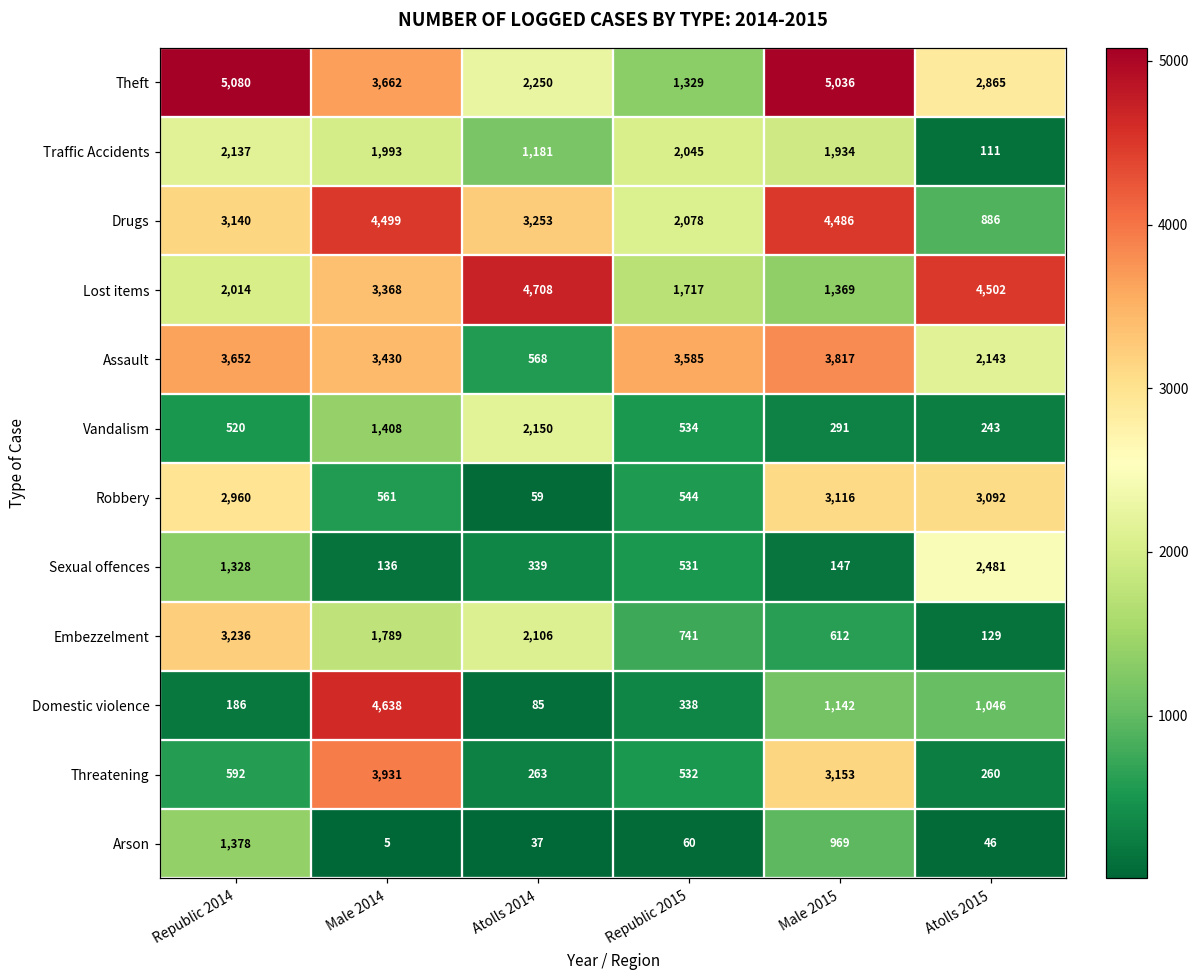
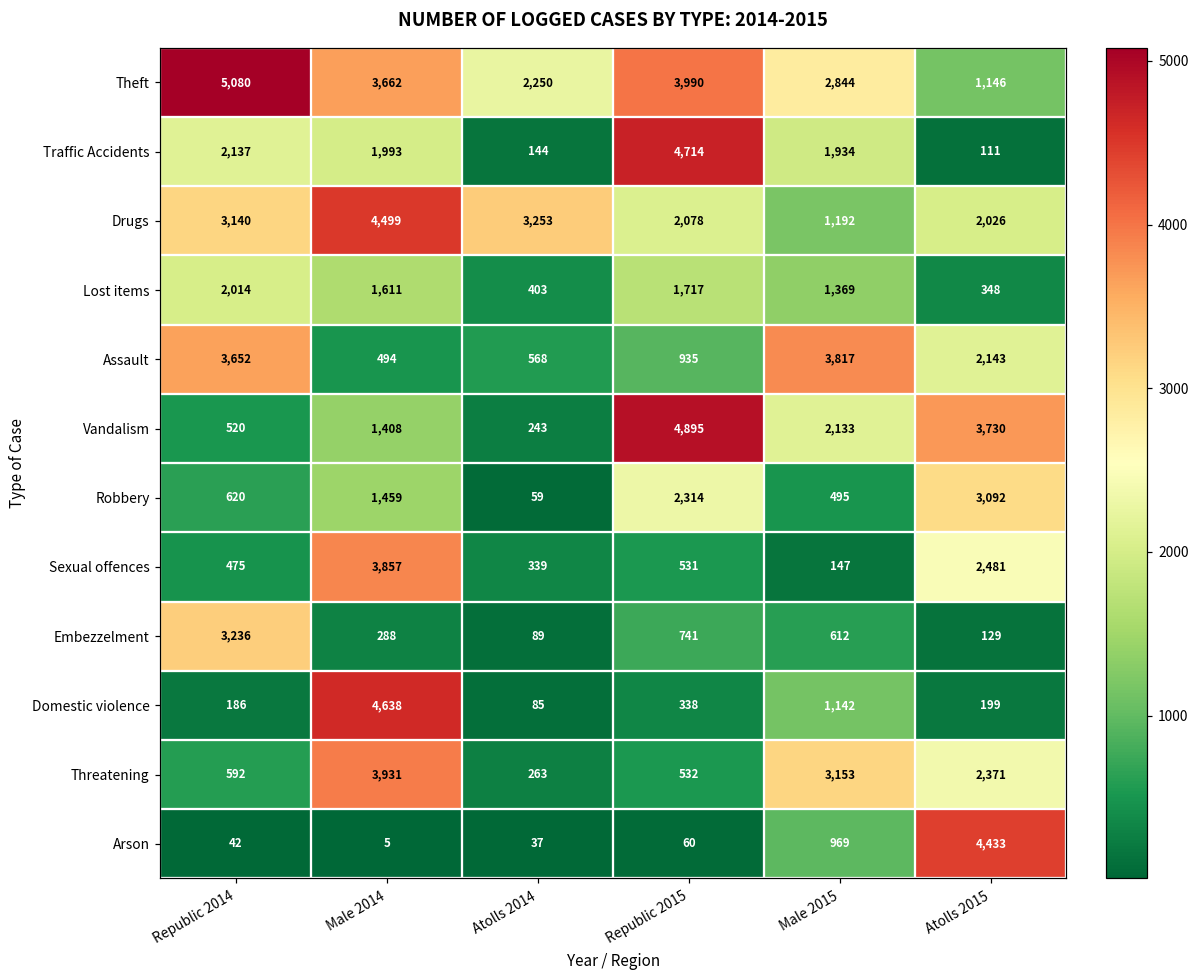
Theft, Republic 2015: 1,329 -> 3,990
Theft, Male 2015: 5,036 -> 2,844
Theft, Atolls 2015: 2,865 -> 1,146
Traffic Accidents, Atolls 2014: 1,181 -> 144
Traffic Accidents, Republic 2015: 2,045 -> 4,714
Drugs, Male 2015: 4,486 -> 1,192
Drugs, Atolls 2015: 886 -> 2,026
Lost items, Male 2014: 3,368 -> 1,611
Lost items, Atolls 2014: 4,708 -> 403
Lost items, Atolls 2015: 4,502 -> 348
Assault, Male 2014: 3,430 -> 494
Assault, Republic 2015: 3,585 -> 935
Vandalism, Atolls 2014: 2,150 -> 243
Vandalism, Republic 2015: 534 -> 4,895
Vandalism, Male 2015: 291 -> 2,133
Vandalism, Atolls 2015: 243 -> 3,730
Robbery, Republic 2014: 2,960 -> 620
Robbery, Male 2014: 561 -> 1,459
Robbery, Republic 2015: 544 -> 2,314
Robbery, Male 2015: 3,116 -> 495
Sexual offences, Republic 2014: 1,328 -> 475
Sexual offences, Male 2014: 136 -> 3,857
Embezzelment, Male 2014: 1,789 -> 288
Embezzelment, Atolls 2014: 2,106 -> 89
Domestic violence, Atolls 2015: 1,046 -> 199
Threatening, Atolls 2015: 260 -> 2,371
Arson, Republic 2014: 1,378 -> 42
Arson, Atolls 2015: 46 -> 4,433
